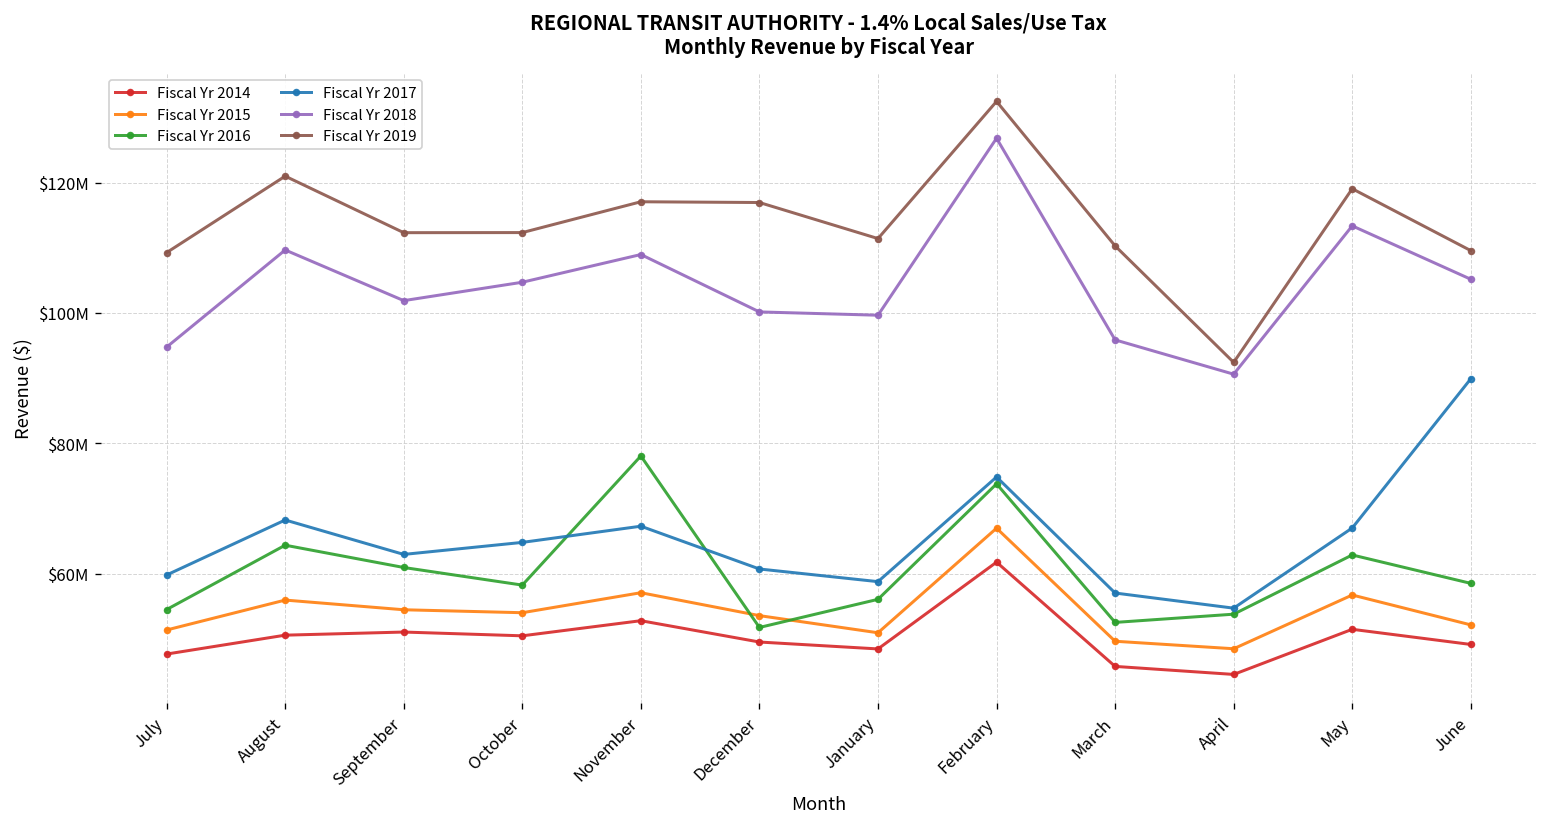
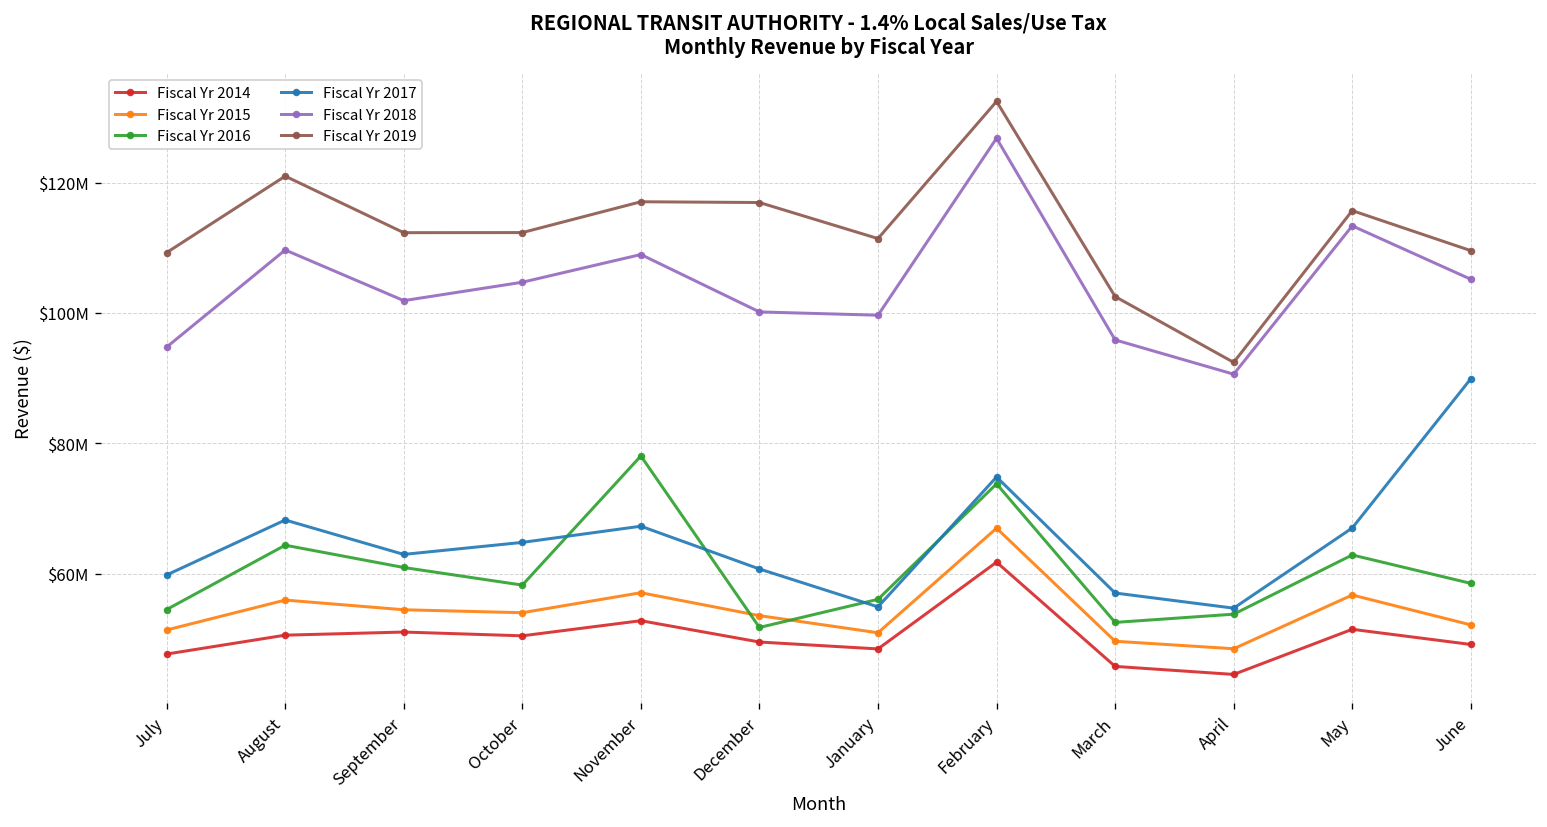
Fiscal Yr 2017, January: $59000000 -> $55000000
Fiscal Yr 2019, March: $110000000 -> $103000000
Fiscal Yr 2019, May: $119000000 -> $116000000
